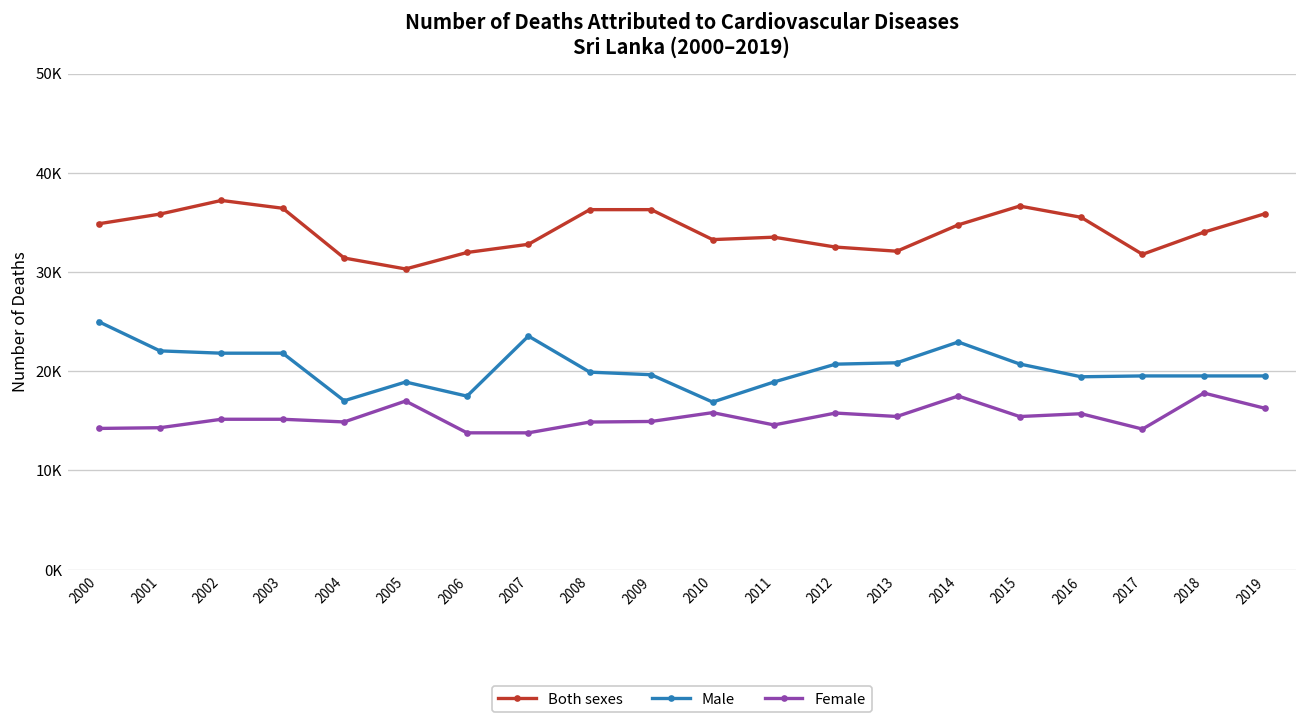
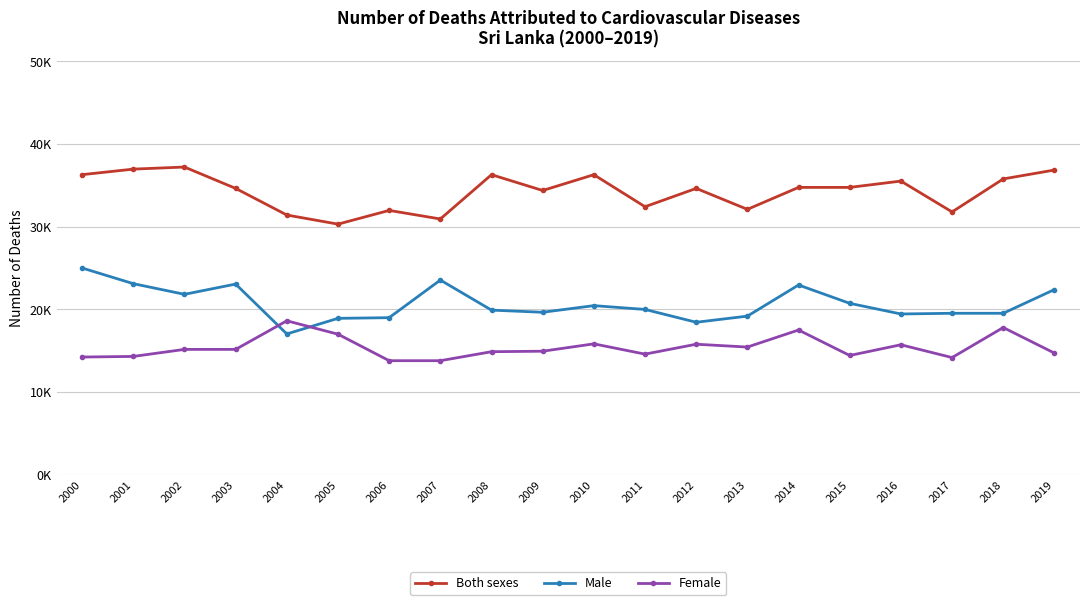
Both sexes, 2000: 35000 -> 36000
Both sexes, 2001: 36000 -> 37000
Male, 2001: 22000 -> 23000
Both sexes, 2003: 36000 -> 35000
Male, 2003: 22000 -> 23000
Female, 2004: 15000 -> 19000
Male, 2006: 17000 -> 19000
Both sexes, 2007: 33000 -> 31000
Both sexes, 2009: 36000 -> 34000
Both sexes, 2010: 33000 -> 36000
Male, 2010: 17000 -> 20000
Both sexes, 2011: 34000 -> 32000
Male, 2011: 19000 -> 20000
Both sexes, 2012: 33000 -> 35000
Male, 2012: 21000 -> 18000
Male, 2013: 21000 -> 19000
Both sexes, 2015: 37000 -> 35000
Female, 2015: 15000 -> 14000
Both sexes, 2018: 34000 -> 36000
Both sexes, 2019: 36000 -> 37000
Male, 2019: 20000 -> 22000
Female, 2019: 16000 -> 15000
